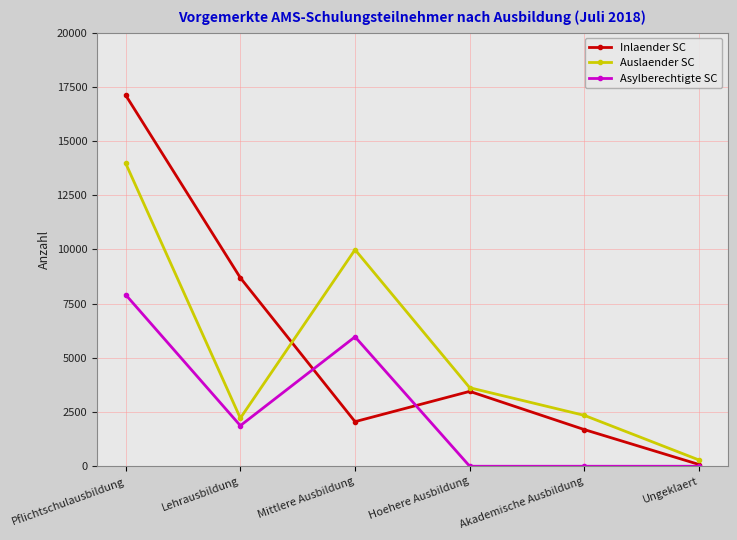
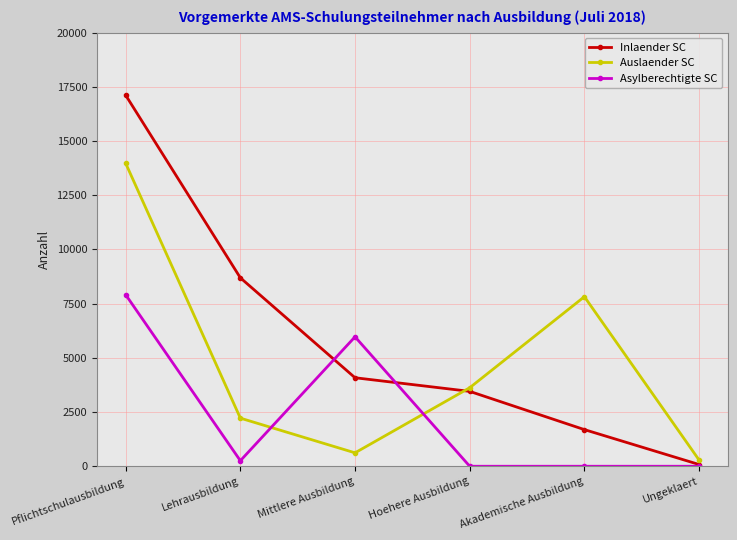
Asylberechtigte SC, Lehrausbildung: 1900 -> 300
Inlaender SC, Mittlere Ausbildung: 2100 -> 4100
Auslaender SC, Mittlere Ausbildung: 10000 -> 600
Auslaender SC, Akademische Ausbildung: 2300 -> 7800
